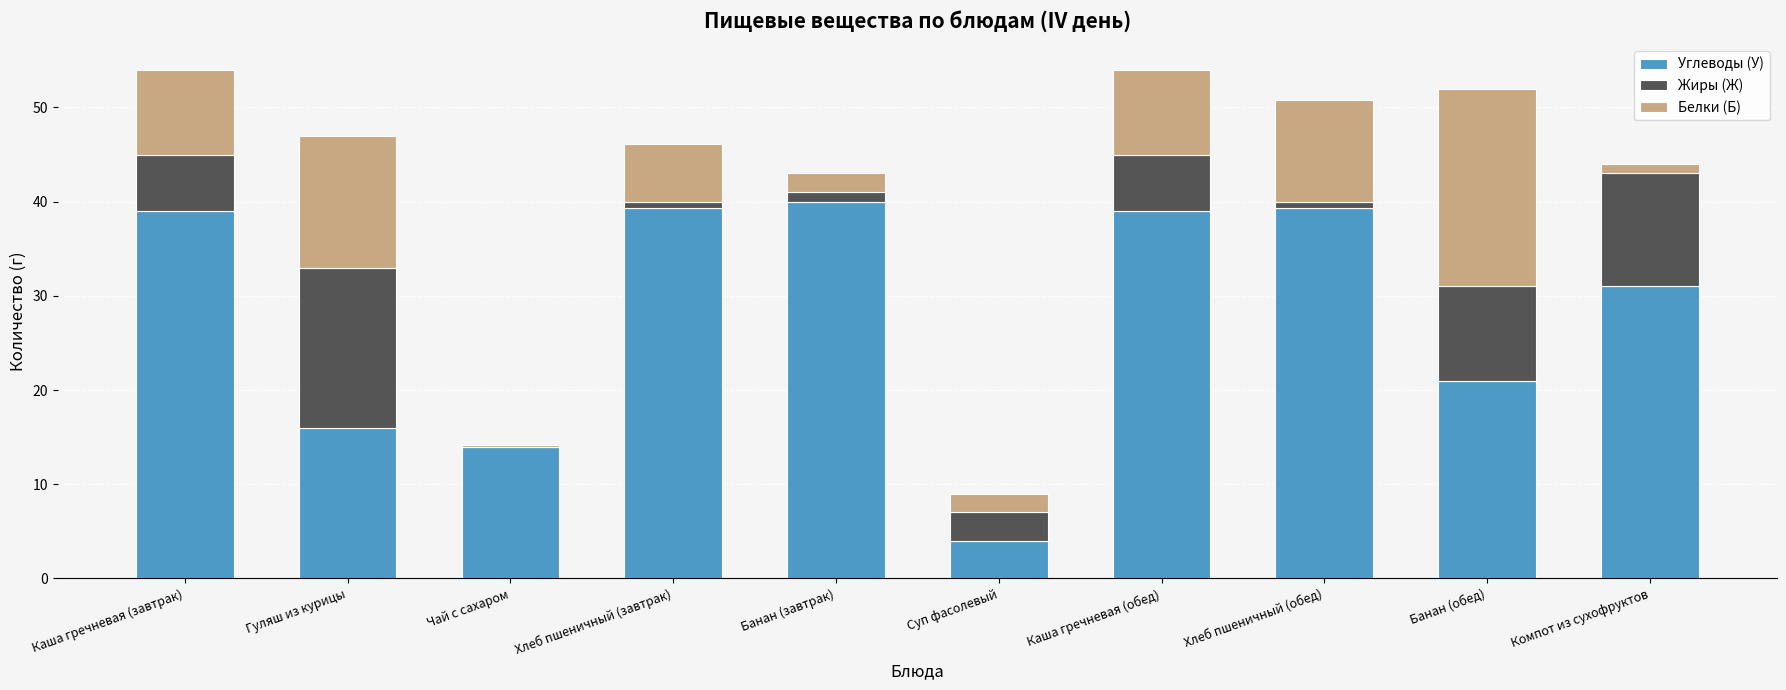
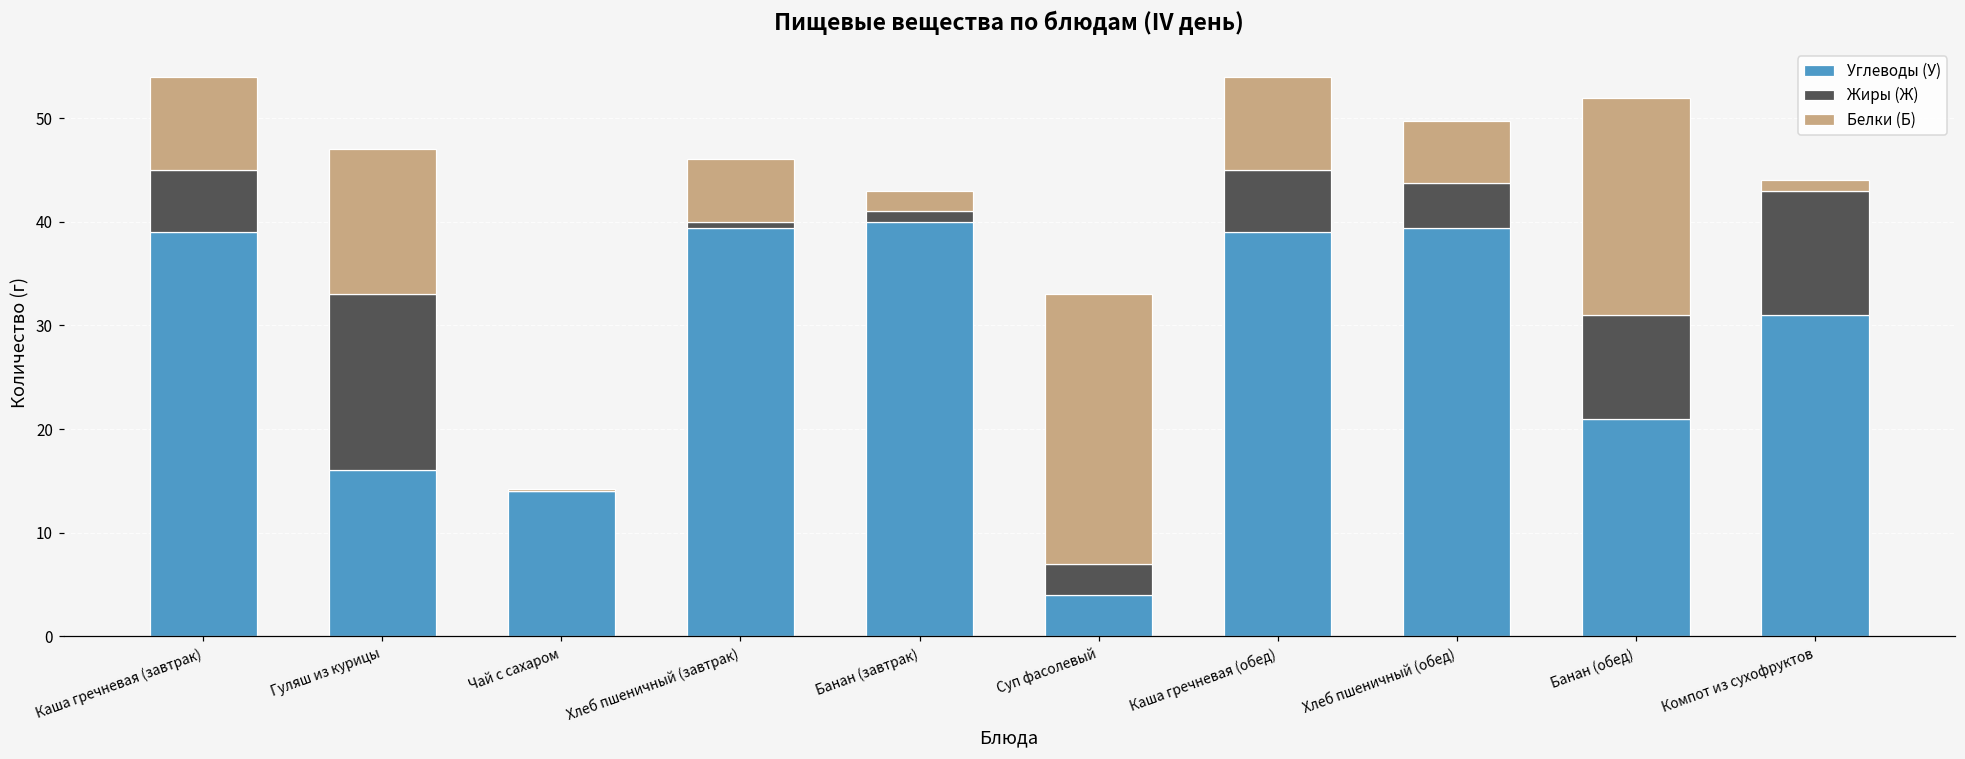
Белки (Б), Суп фасолевый: 2 -> 26
Жиры (Ж), Хлеб пшеничный (обед): 1 -> 4
Белки (Б), Хлеб пшеничный (обед): 11 -> 6
